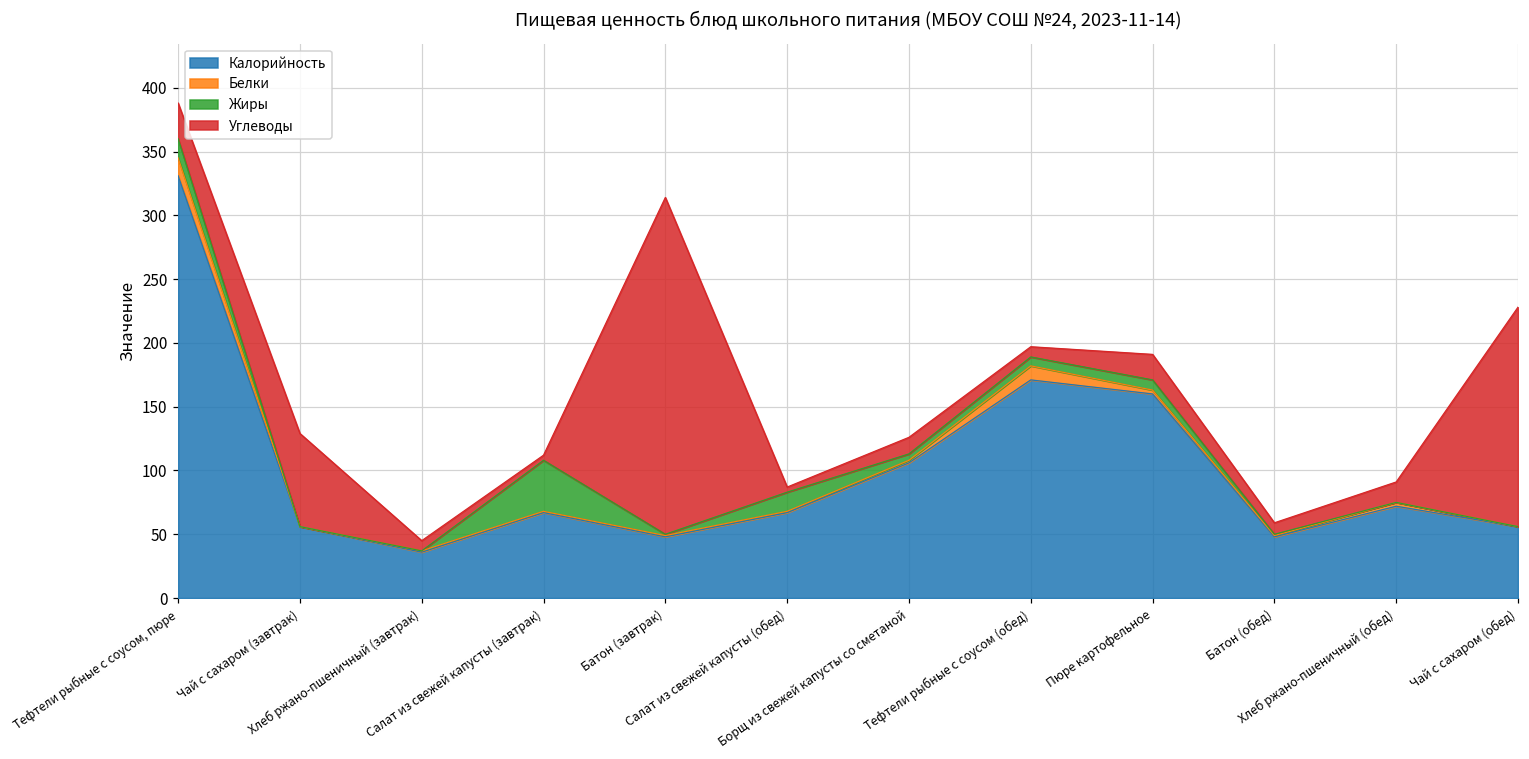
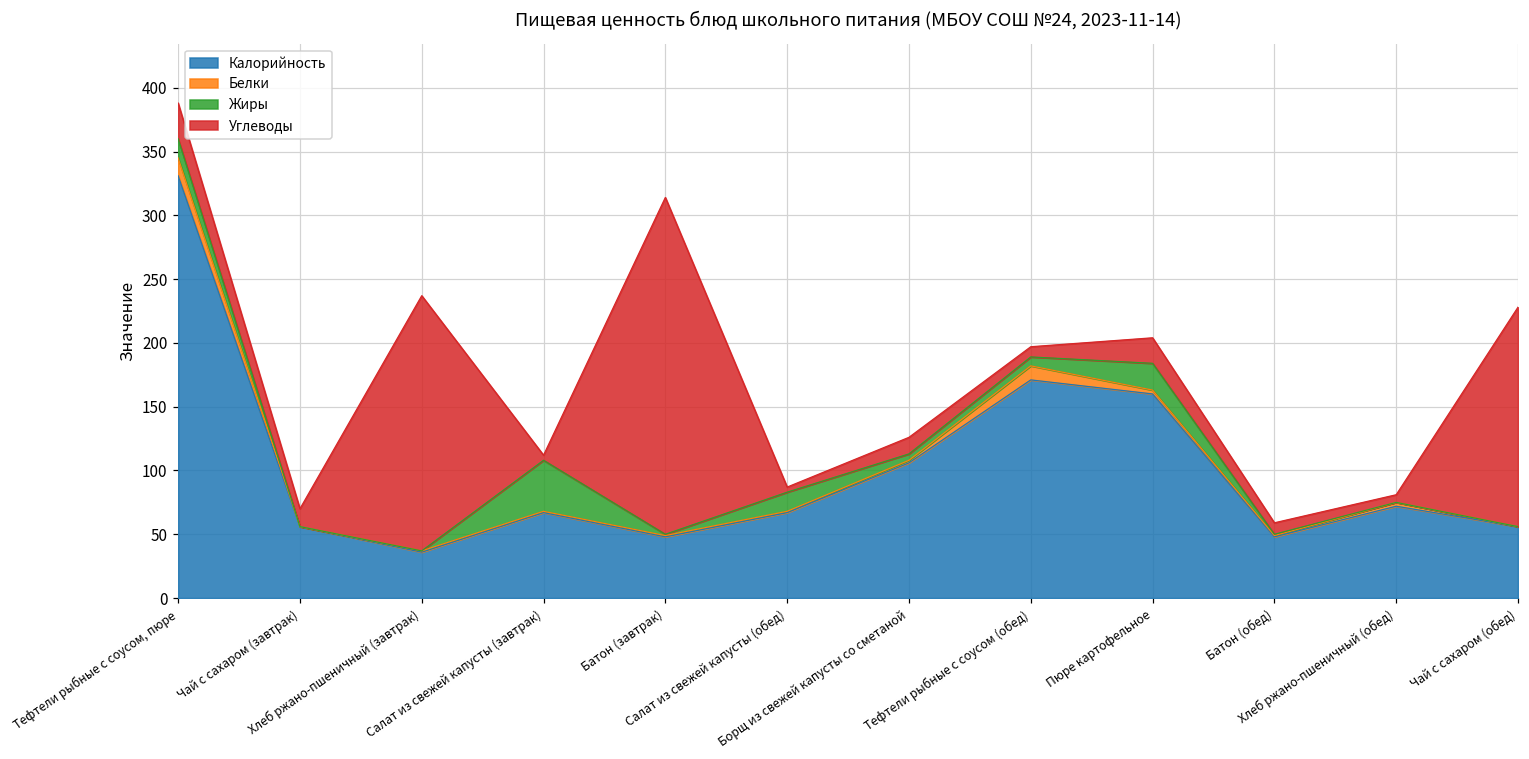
Углеводы, Чай с сахаром (завтрак): 73 -> 14
Углеводы, Хлеб ржано-пшеничный (завтрак): 8 -> 200
Жиры, Пюре картофельное: 8 -> 21
Углеводы, Хлеб ржано-пшеничный (обед): 16 -> 6
